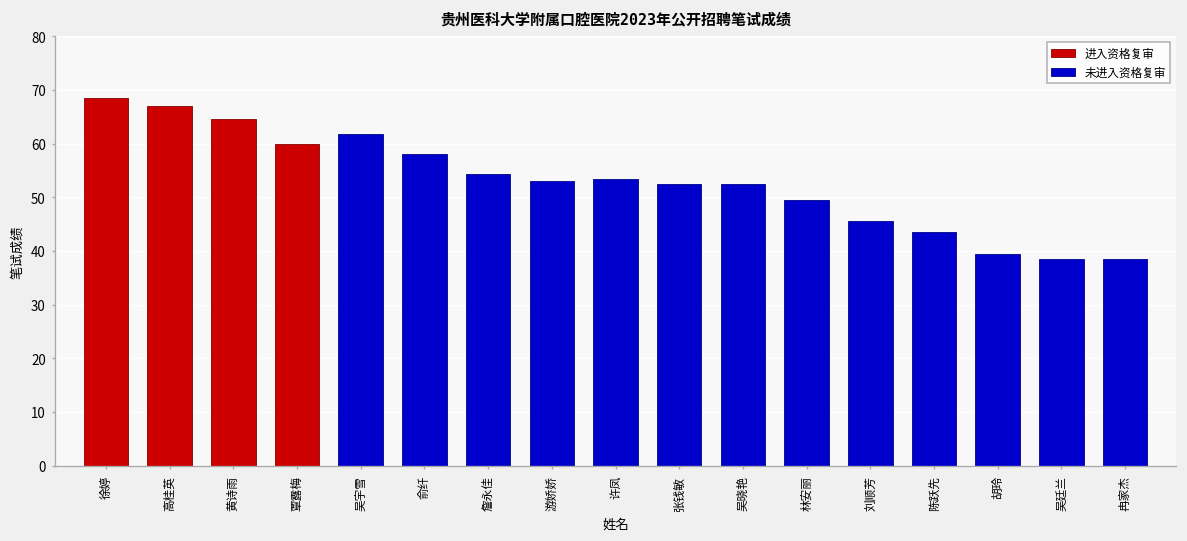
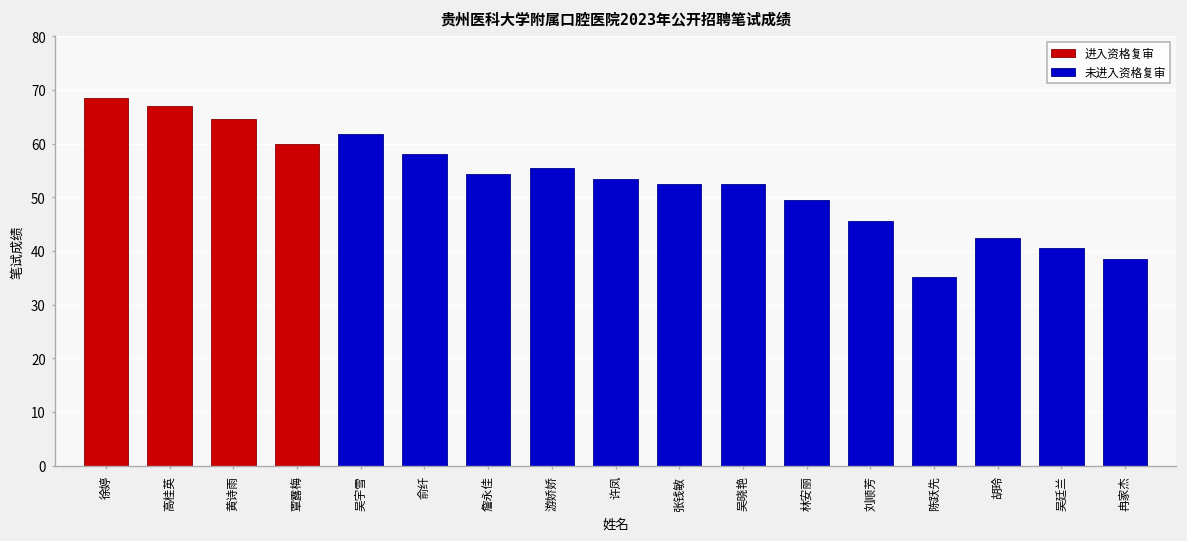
未进入资格复审, 游娇娇: 53 -> 56
未进入资格复审, 陈跃先: 44 -> 35
未进入资格复审, 胡玲: 39 -> 43
未进入资格复审, 吴廷兰: 39 -> 41
